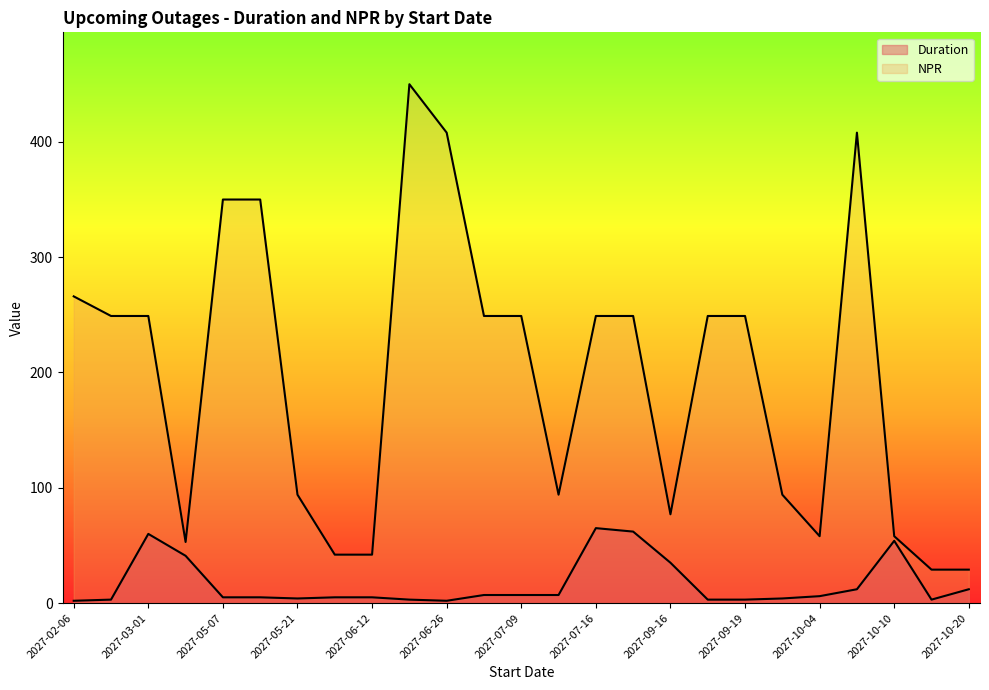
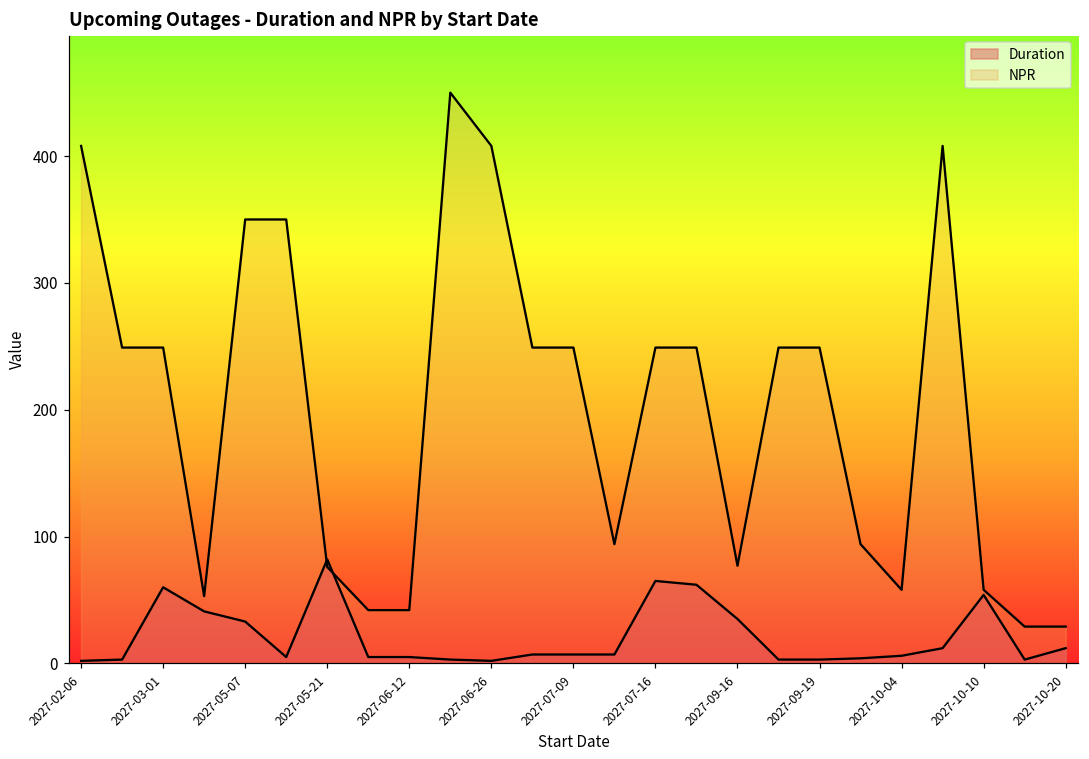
NPR, 2027-02-06: 266 -> 408
Duration, 2027-05-07: 5 -> 33
Duration, 2027-05-21: 4 -> 82
NPR, 2027-05-21: 94 -> 76
